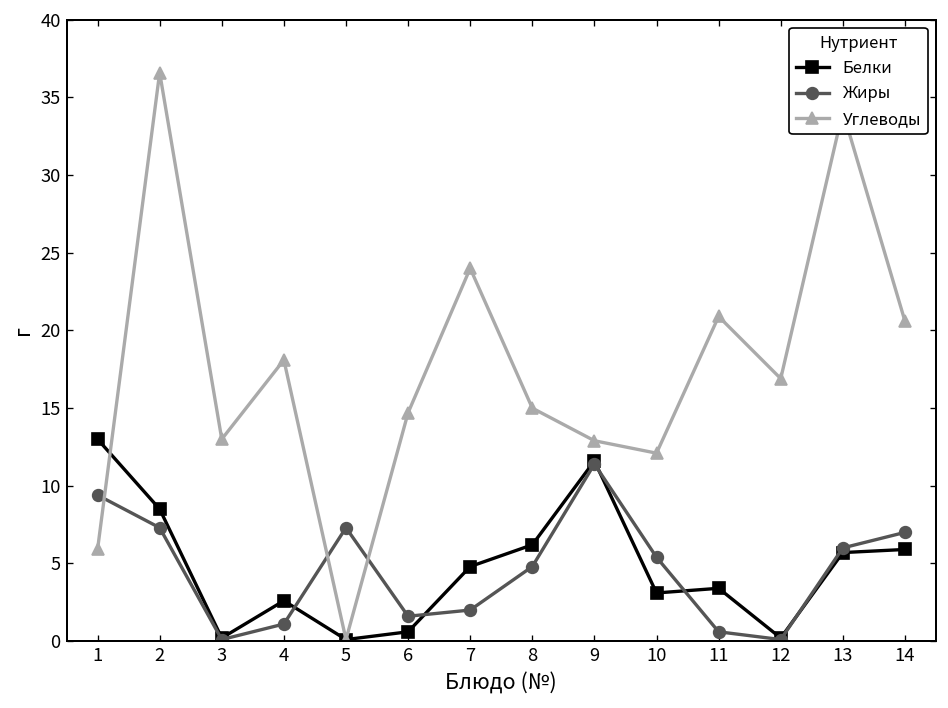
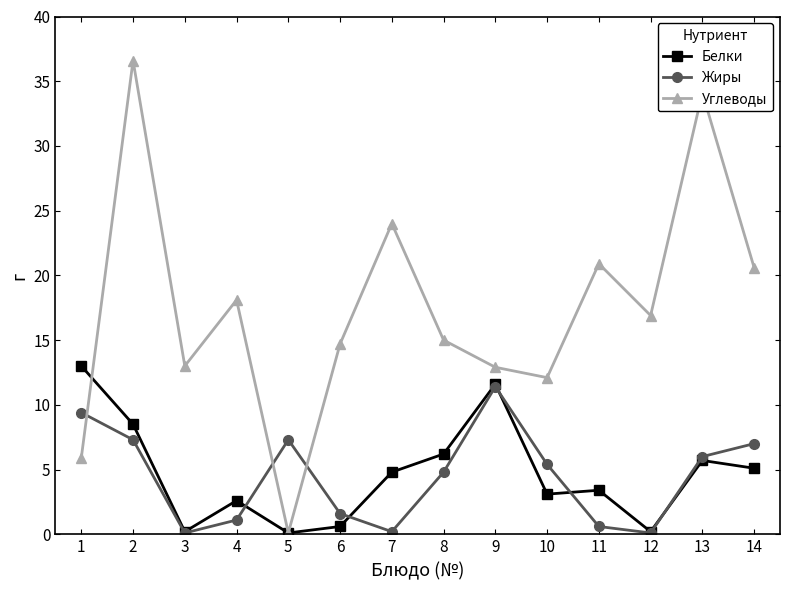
Жиры, 7: 2.0 -> 0.2
Белки, 14: 5.9 -> 5.1
